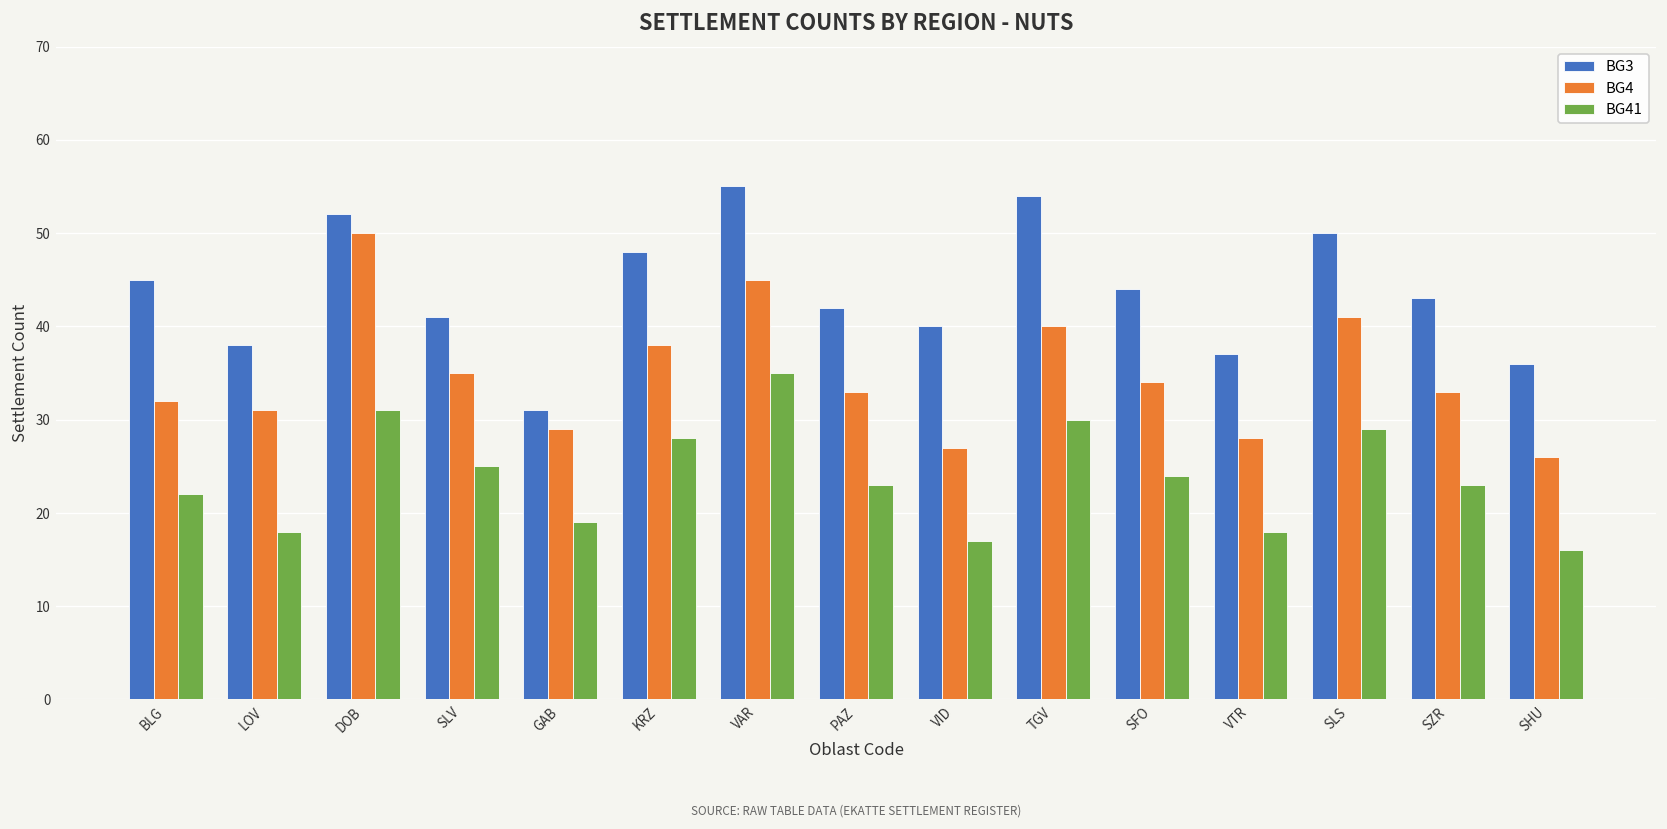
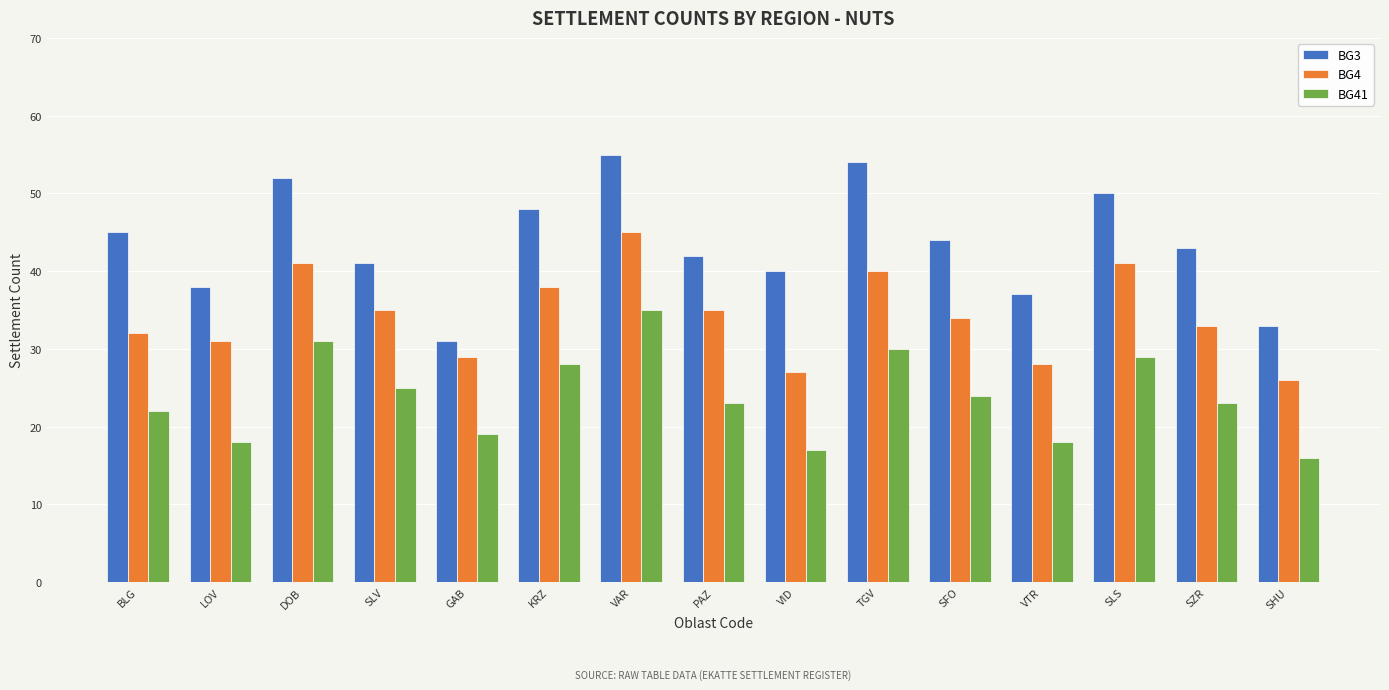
BG4, DOB: 50 -> 41
BG4, PAZ: 33 -> 35
BG3, SHU: 36 -> 33
